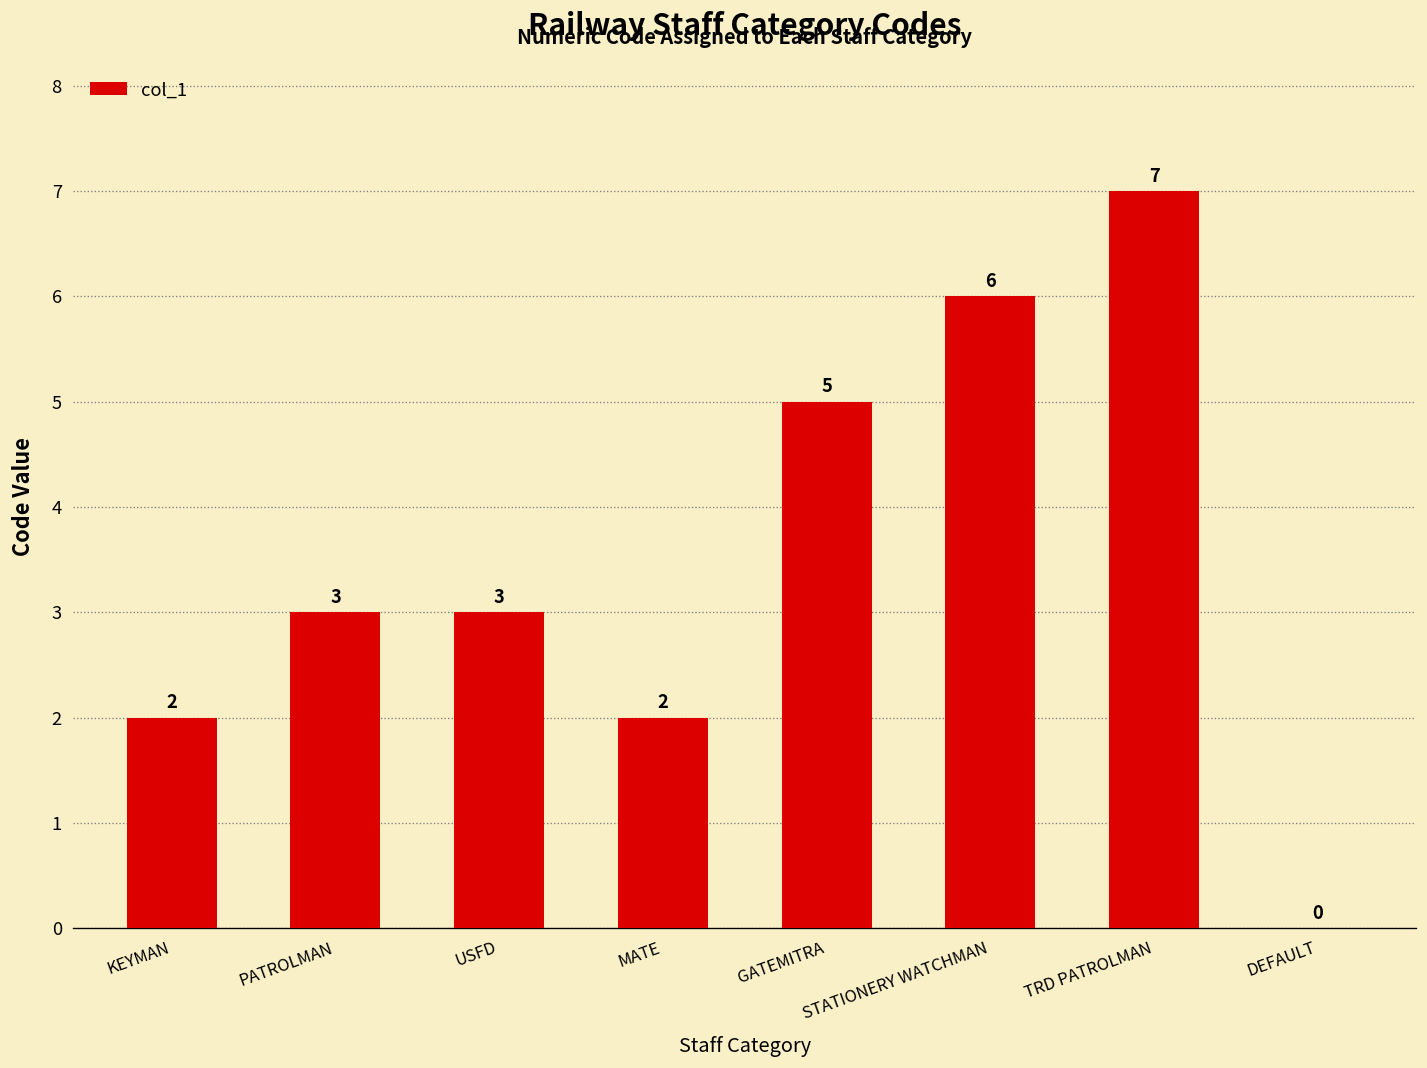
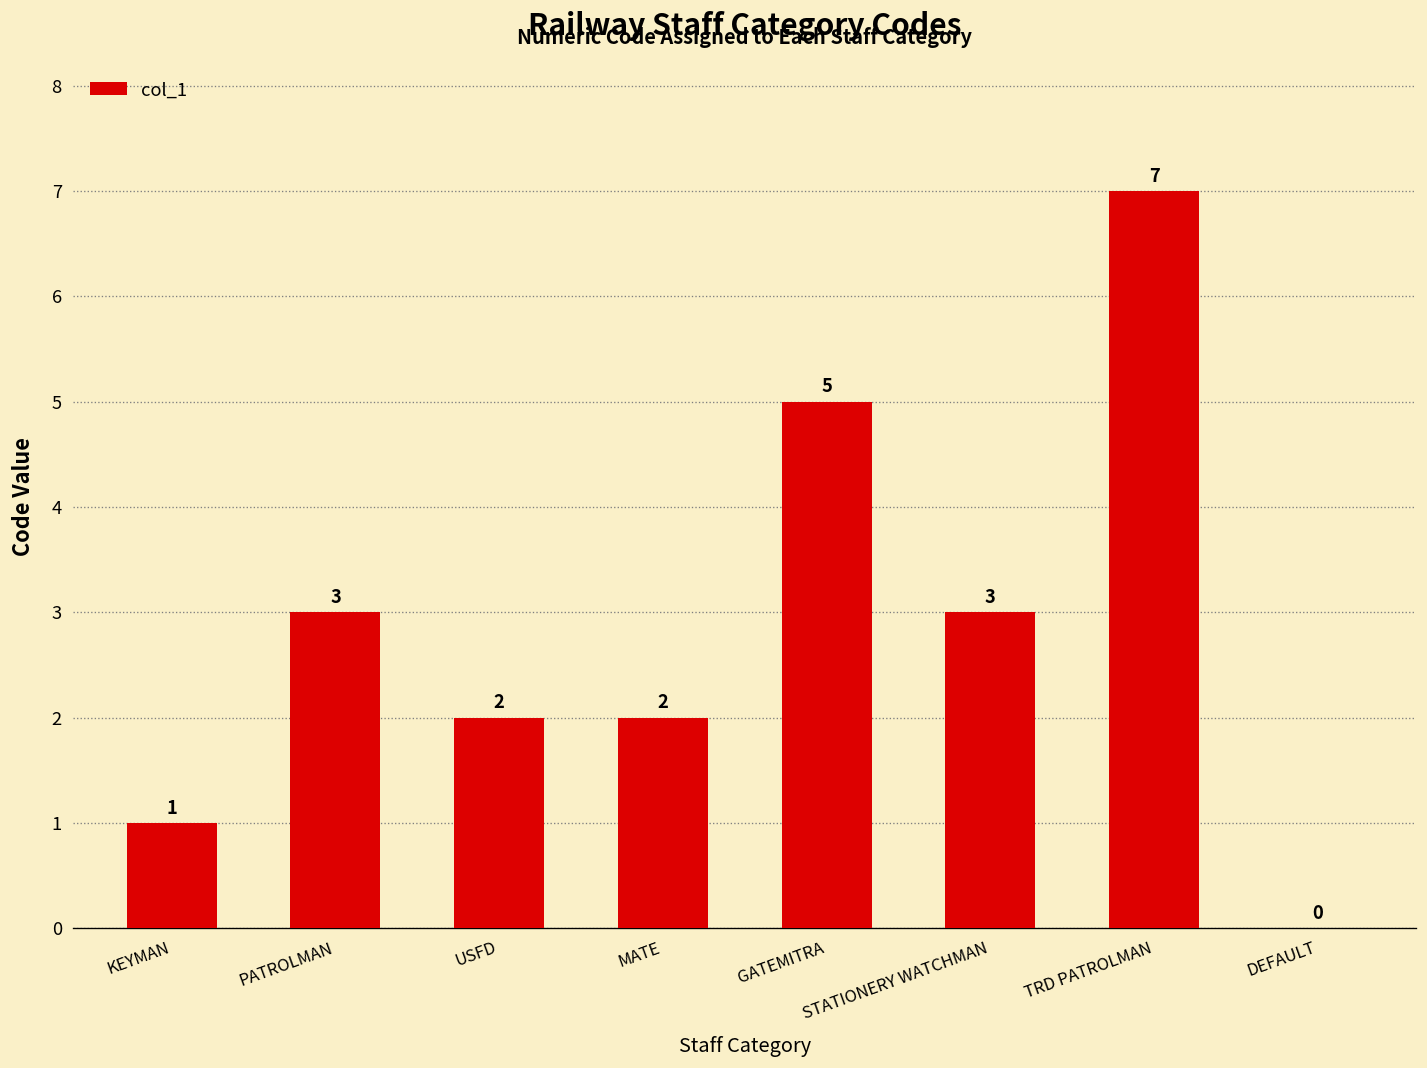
KEYMAN: 2 -> 1
USFD: 3 -> 2
STATIONERY WATCHMAN: 6 -> 3
